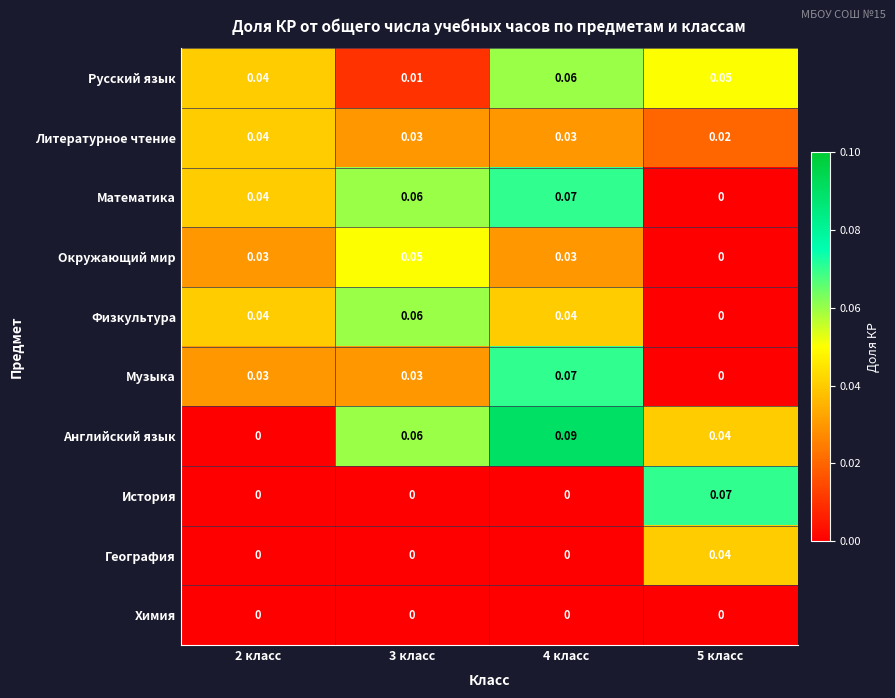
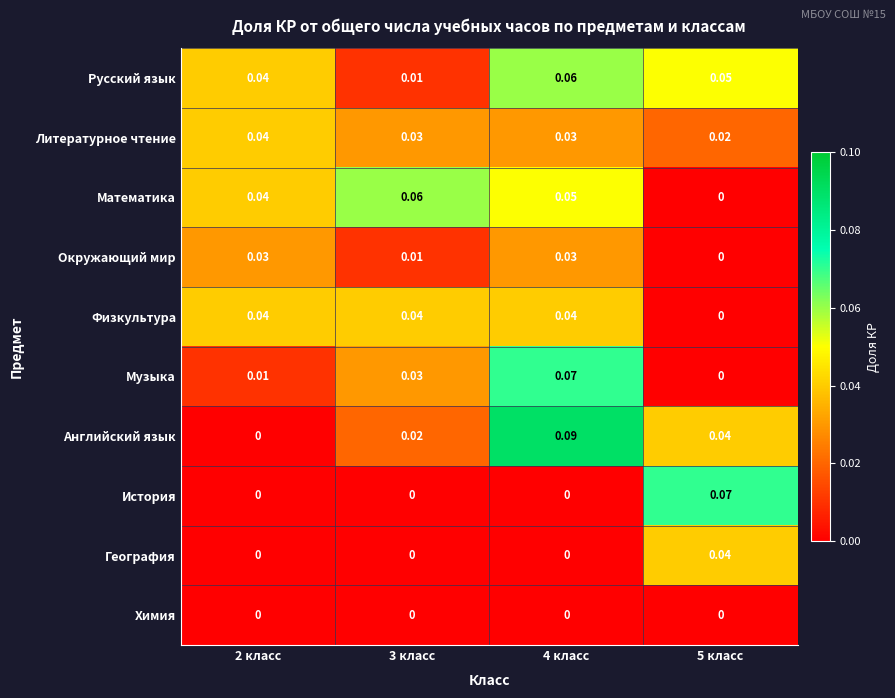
Математика, 4 класс: 0.07 -> 0.05
Окружающий мир, 3 класс: 0.05 -> 0.01
Физкультура, 3 класс: 0.06 -> 0.04
Музыка, 2 класс: 0.03 -> 0.01
Английский язык, 3 класс: 0.06 -> 0.02
